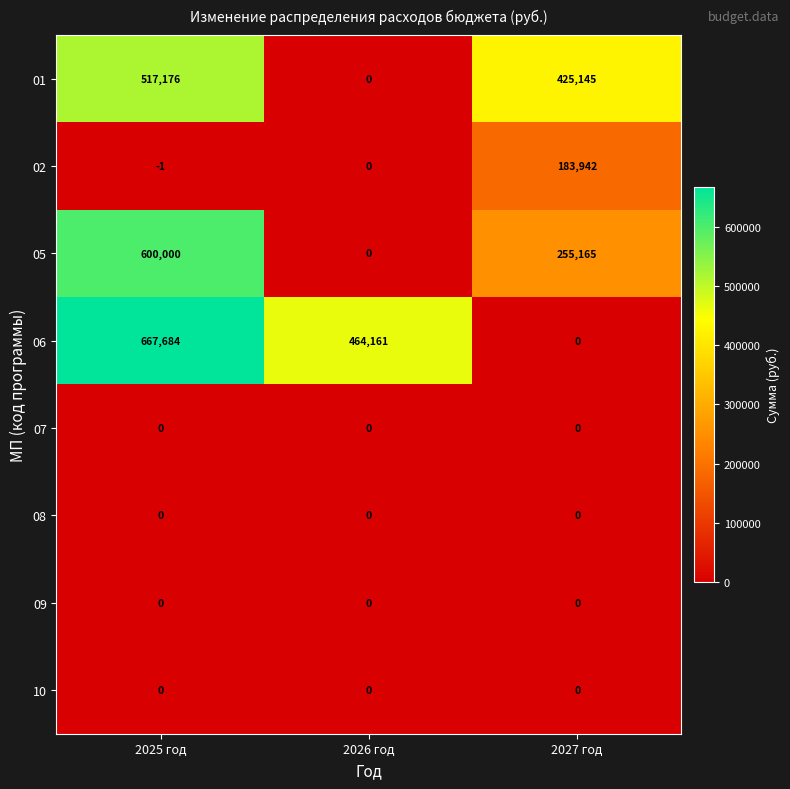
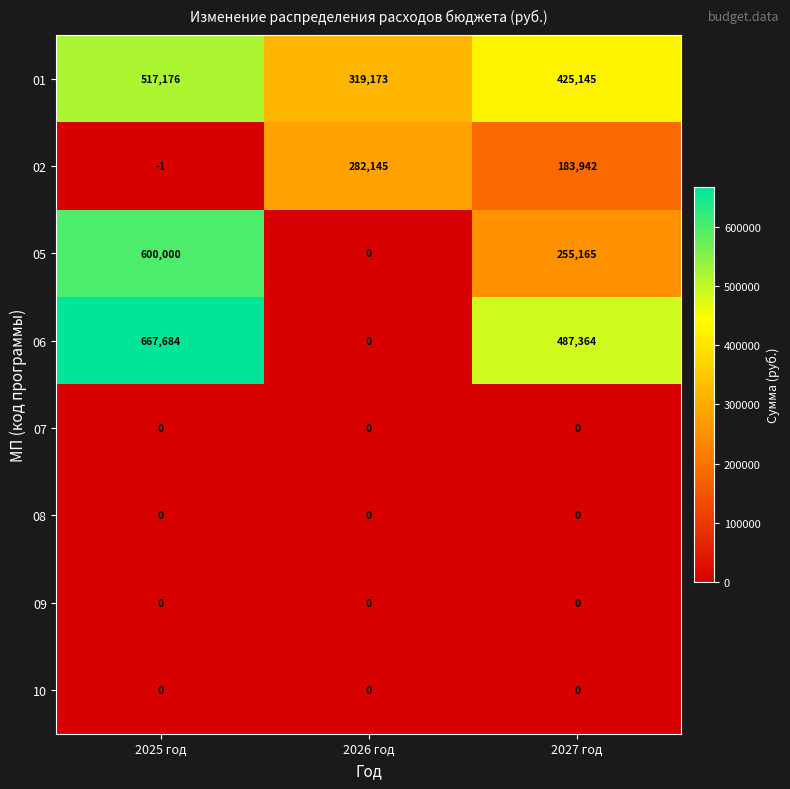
01, 2026 год: 0 -> 319,173
02, 2026 год: 0 -> 282,145
06, 2026 год: 464,161 -> 0
06, 2027 год: 0 -> 487,364
